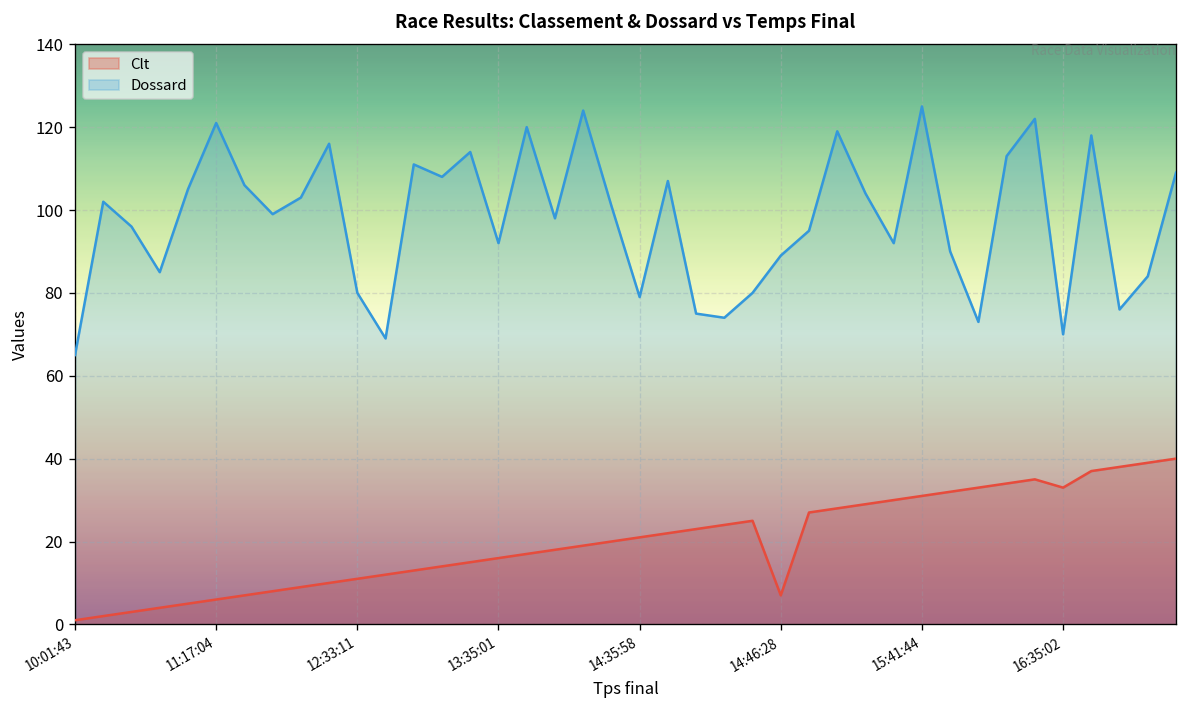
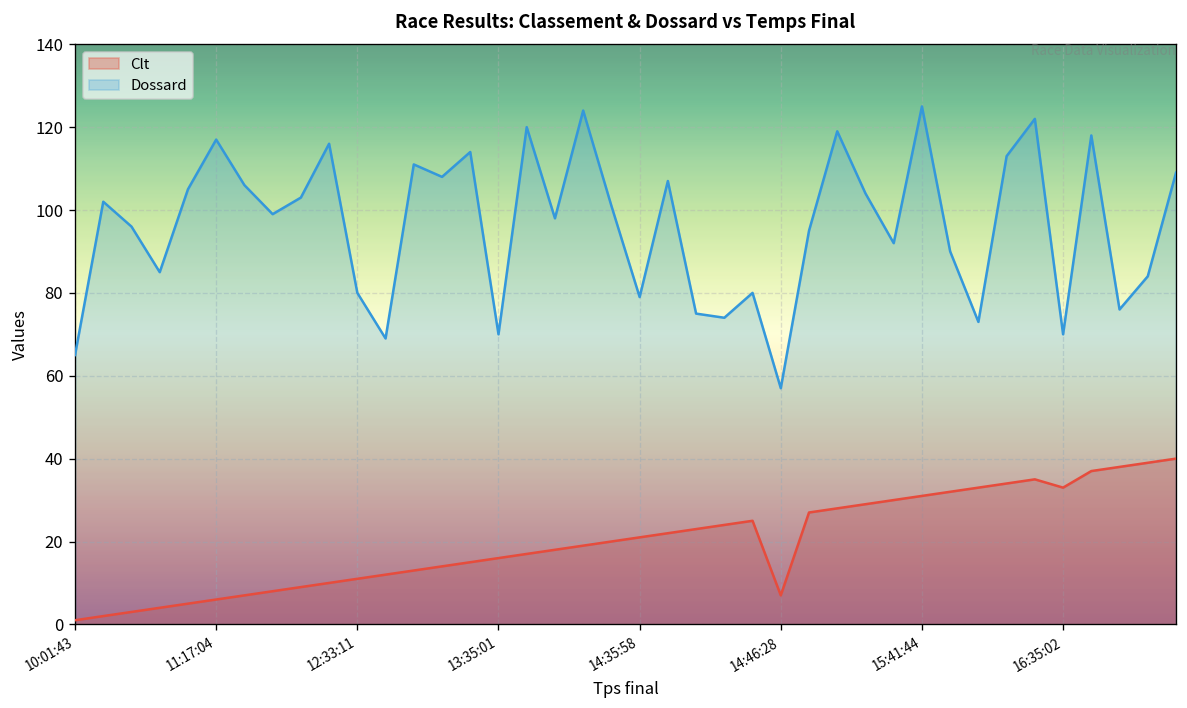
Dossard, 11:17:04: 121 -> 117
Dossard, 13:35:01: 92 -> 70
Dossard, 14:46:28: 89 -> 57
